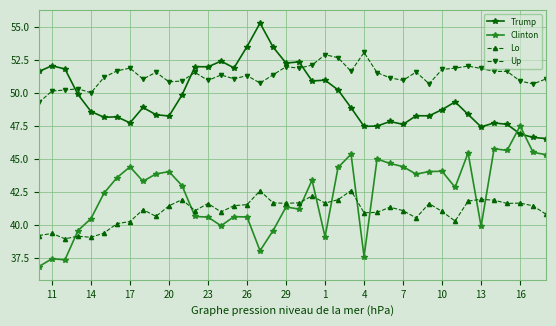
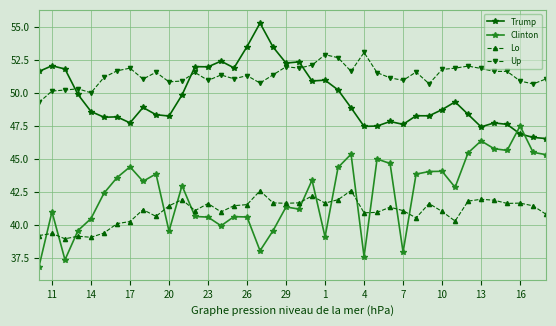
Clinton, 11: 37.5 -> 41.0
Clinton, 20: 44.1 -> 39.5
Clinton, 7: 44.4 -> 38.0
Clinton, 13: 39.9 -> 46.4
